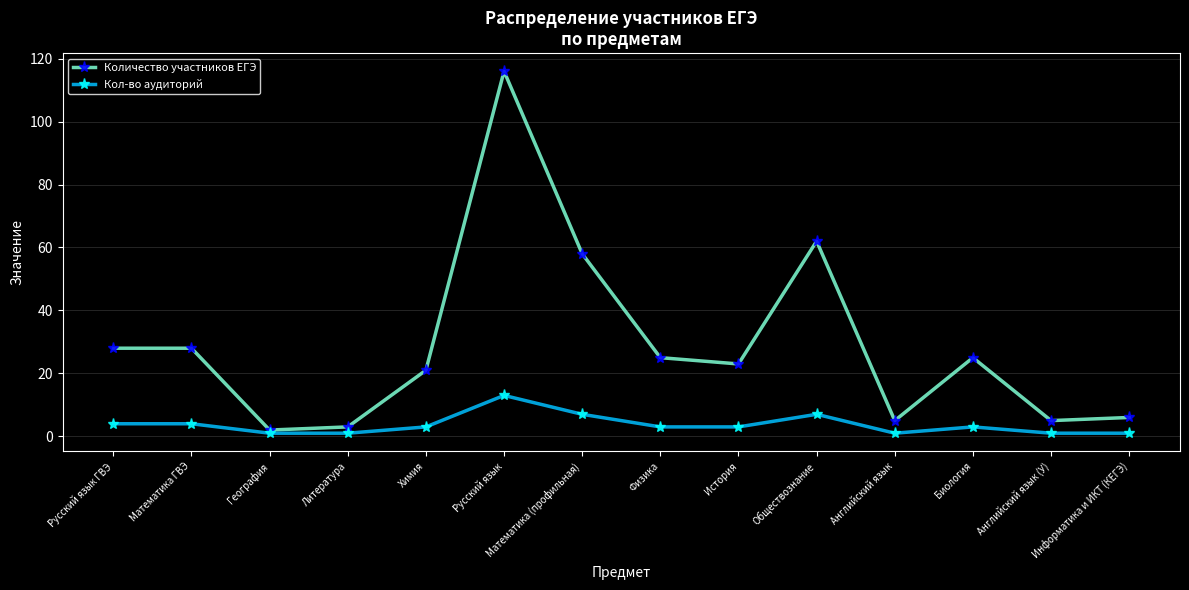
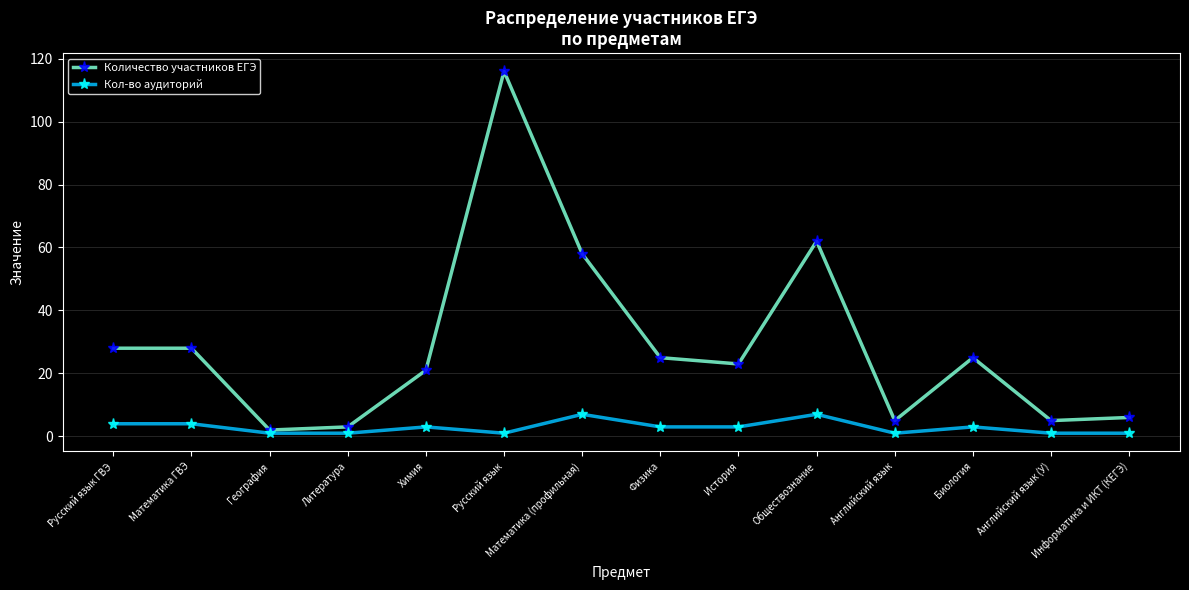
Кол-во аудиторий, Русский язык: 13 -> 1
